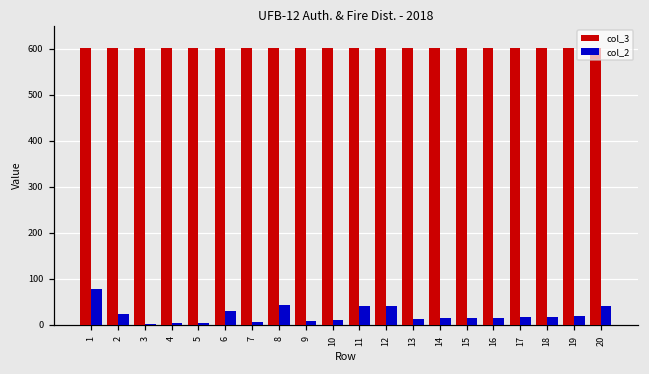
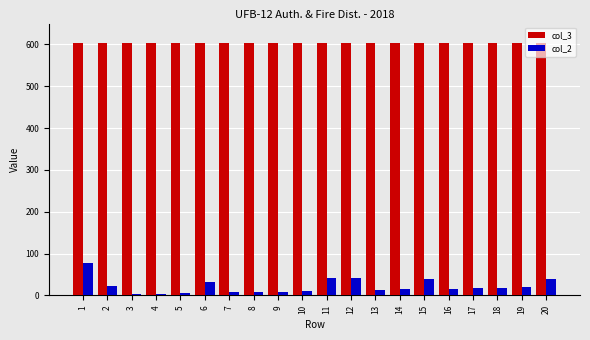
col_2, 8: 40 -> 10
col_2, 15: 20 -> 40
